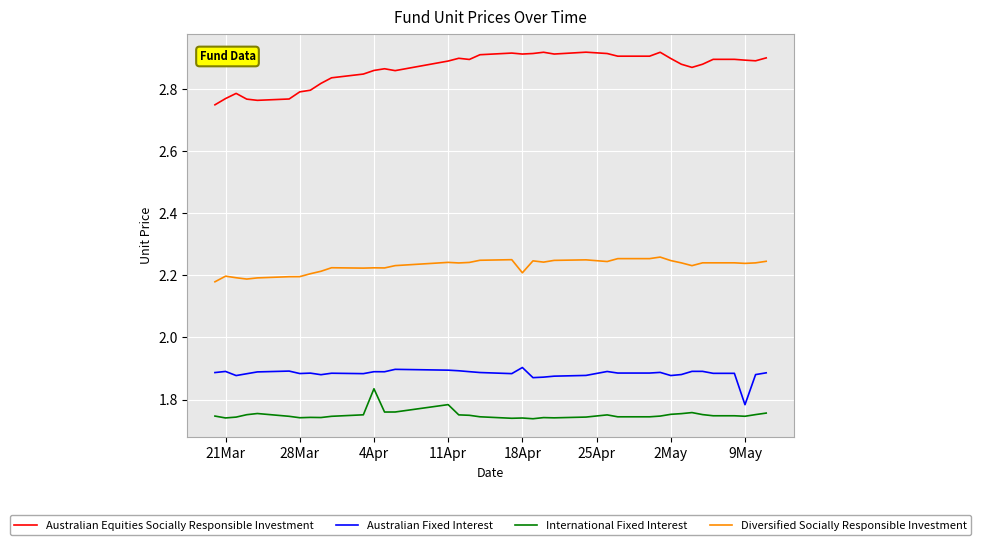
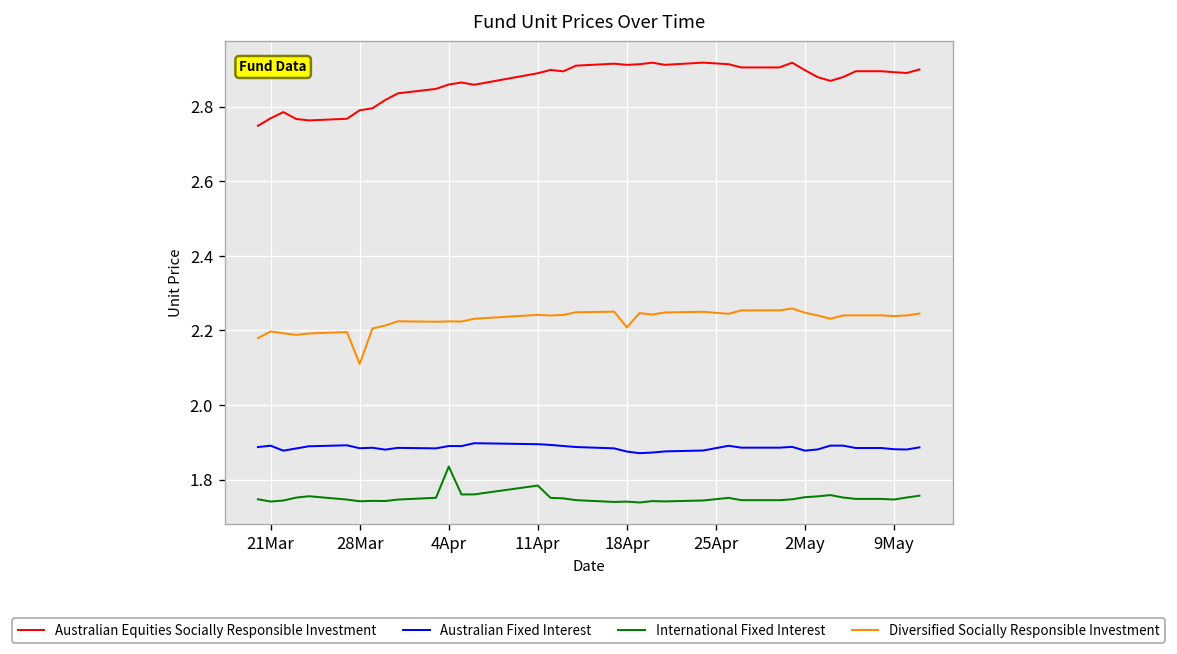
Diversified Socially Responsible Investment, 28Mar: 2.20 -> 2.11
Australian Fixed Interest, 18Apr: 1.90 -> 1.88
Australian Fixed Interest, 9May: 1.78 -> 1.88
